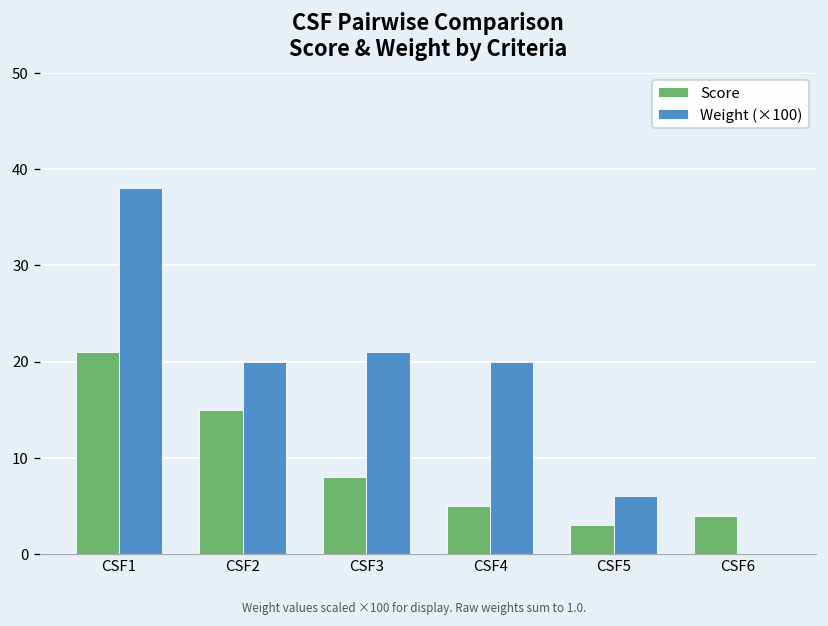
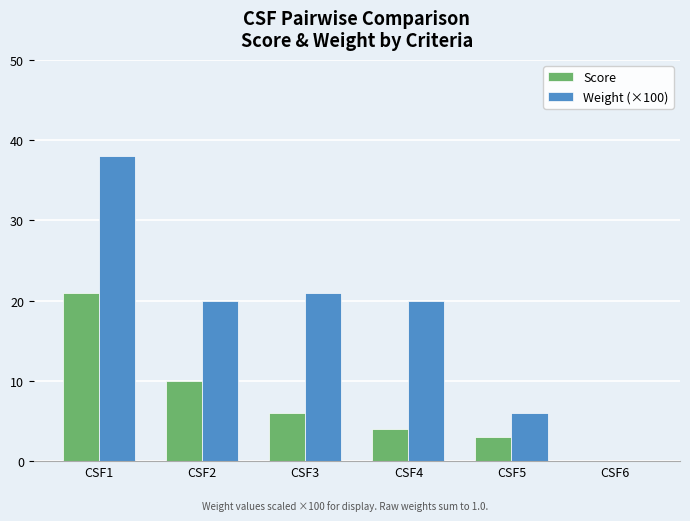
Score, CSF2: 15 -> 10
Score, CSF3: 8 -> 6
Score, CSF4: 5 -> 4
Score, CSF6: 4 -> 0
